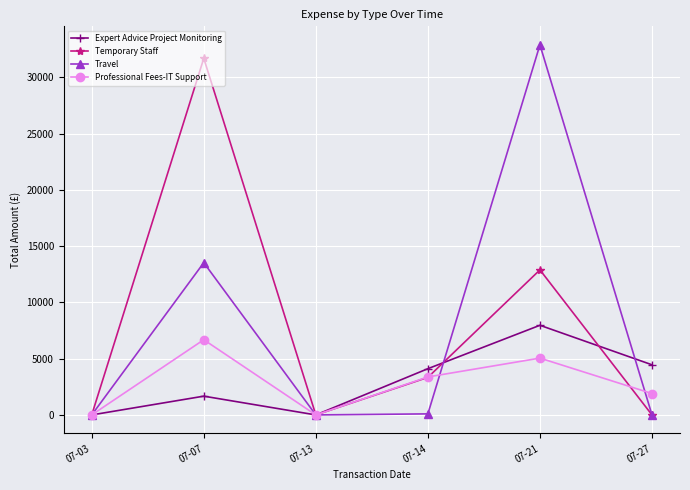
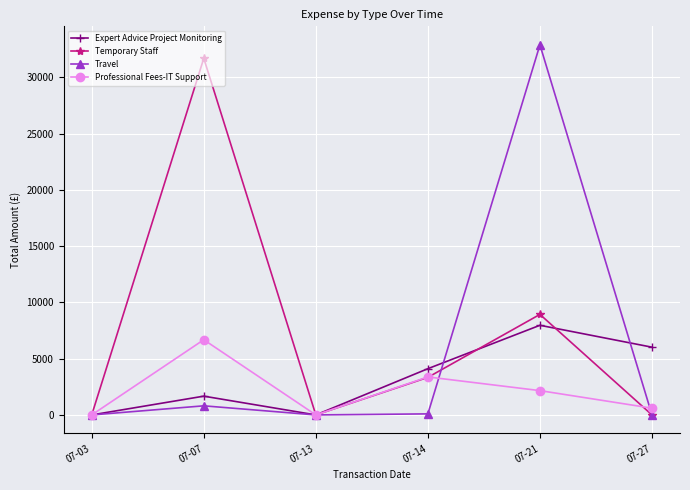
Travel, 07-07: 13500 -> 800
Temporary Staff, 07-21: 12900 -> 8900
Professional Fees-IT Support, 07-21: 5000 -> 2200
Expert Advice Project Monitoring, 07-27: 4500 -> 6000
Professional Fees-IT Support, 07-27: 1900 -> 600
